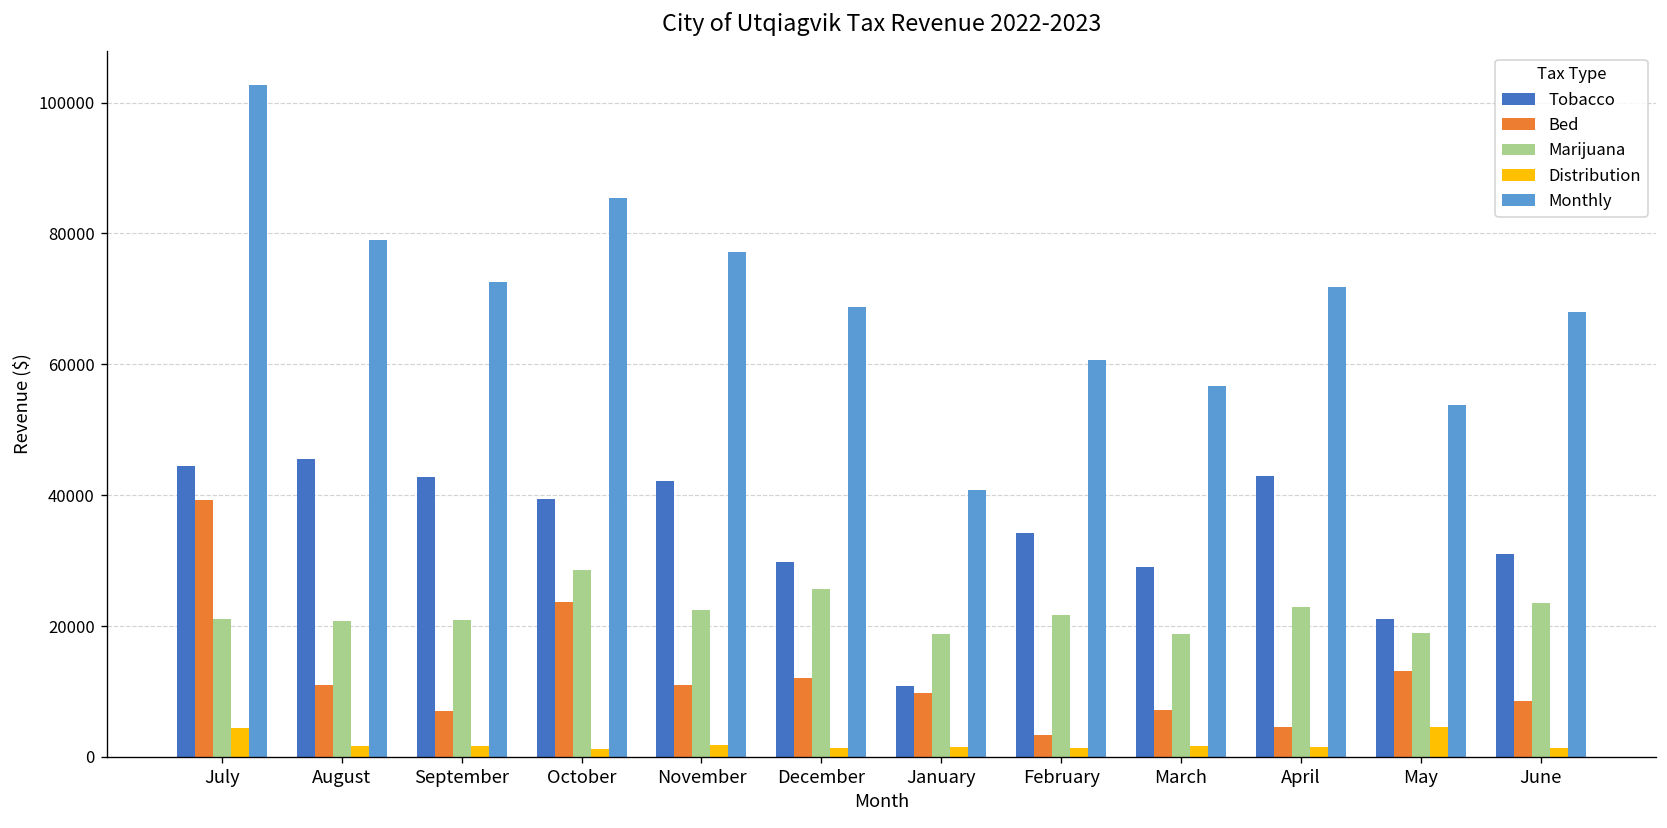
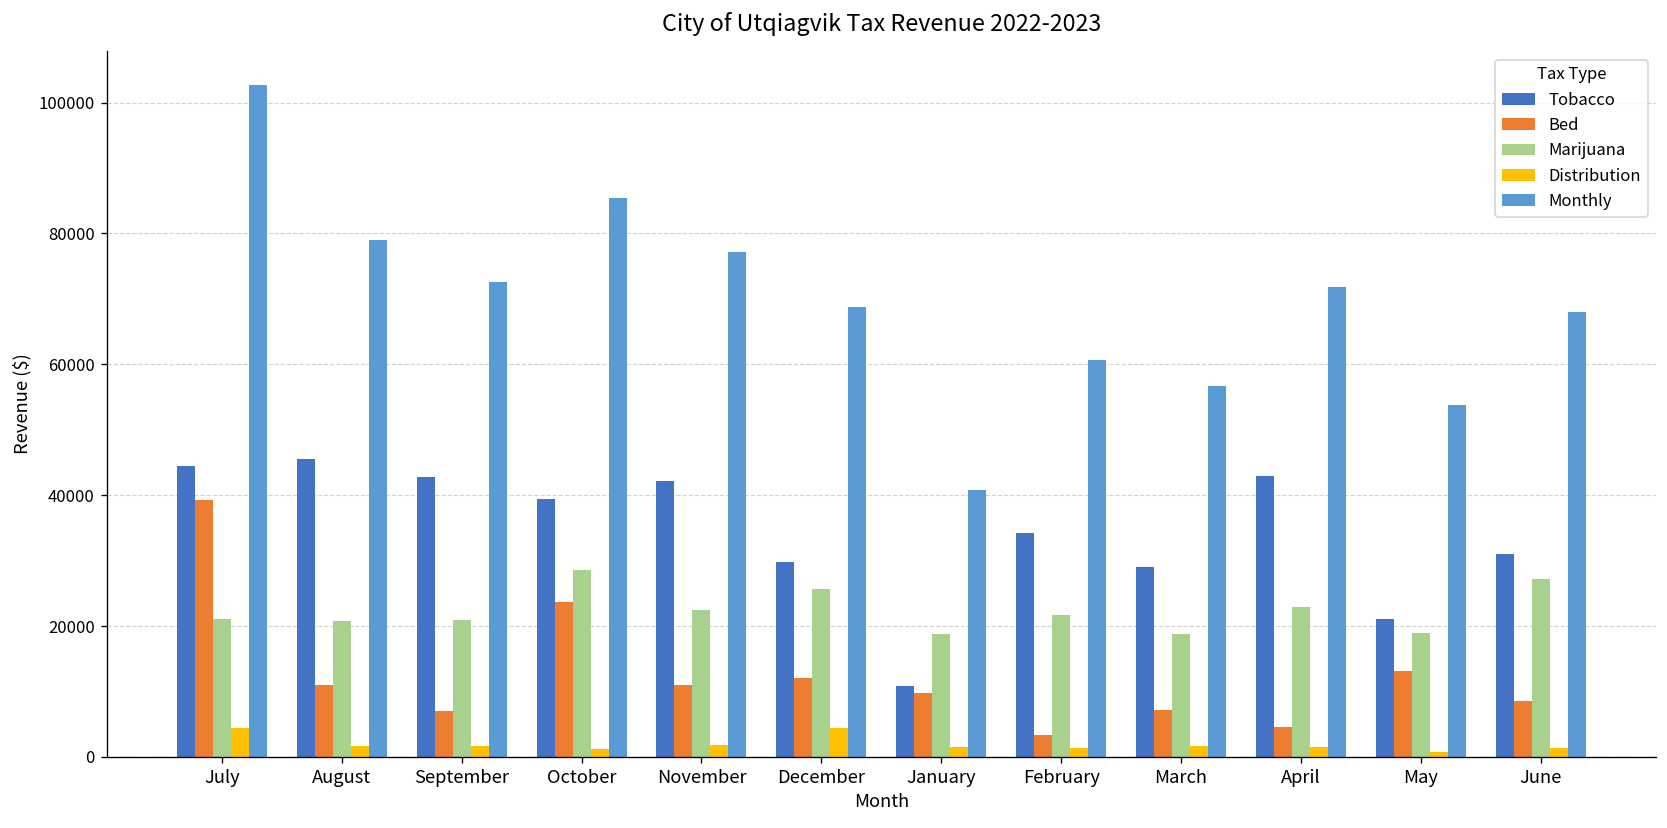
Distribution, December: 1000 -> 4000
Distribution, May: 5000 -> 1000
Marijuana, June: 24000 -> 27000
